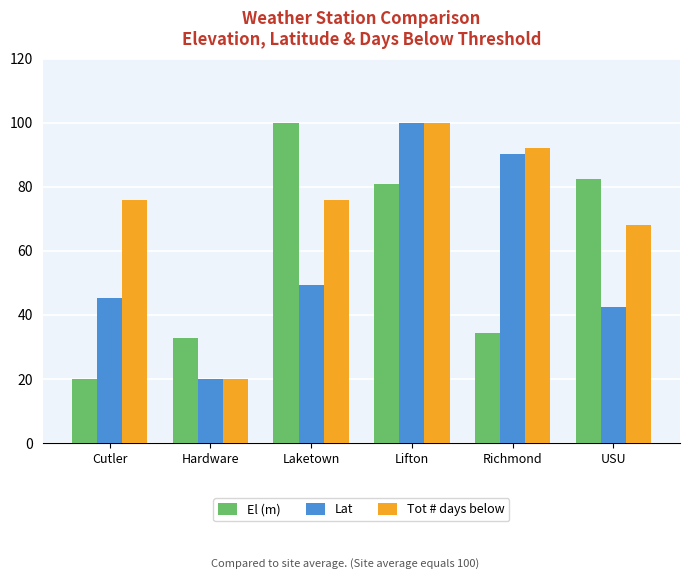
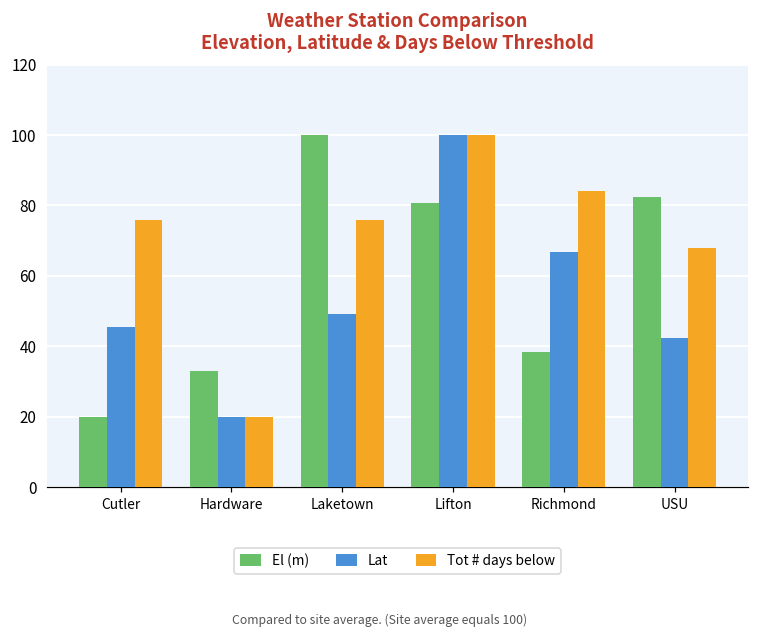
El (m), Richmond: 34 -> 38
Lat, Richmond: 90 -> 67
Tot # days below, Richmond: 92 -> 84
